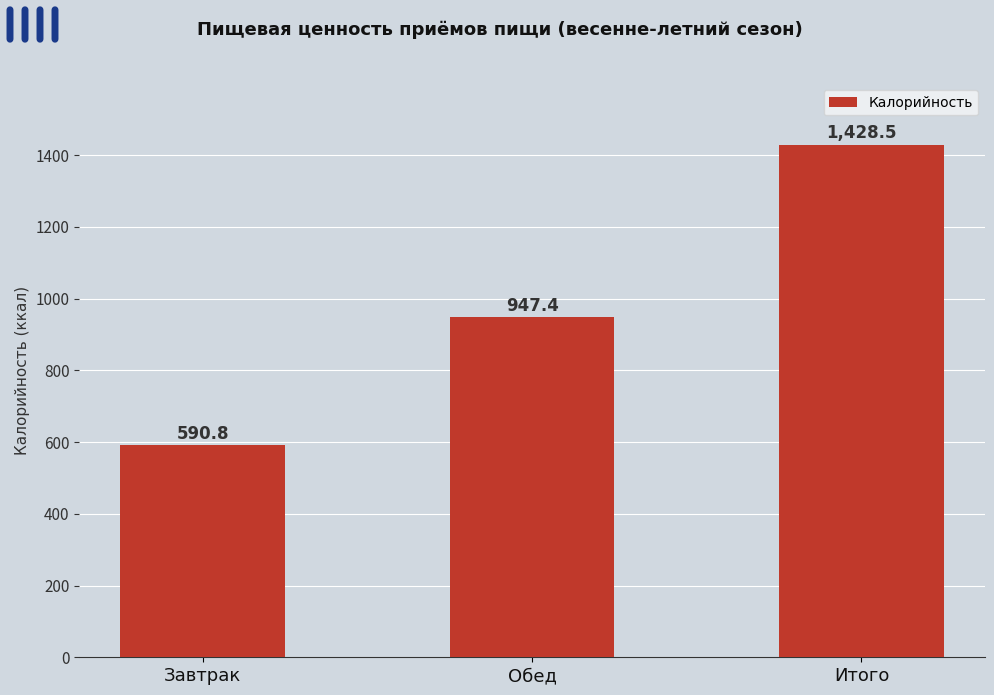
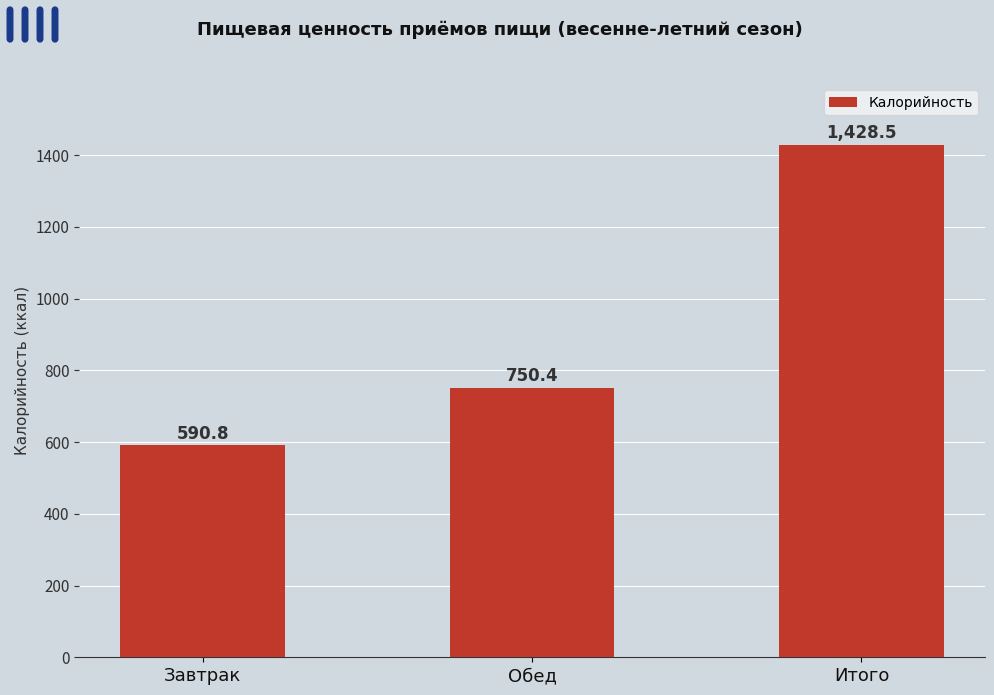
Обед: 947.4 -> 750.4
